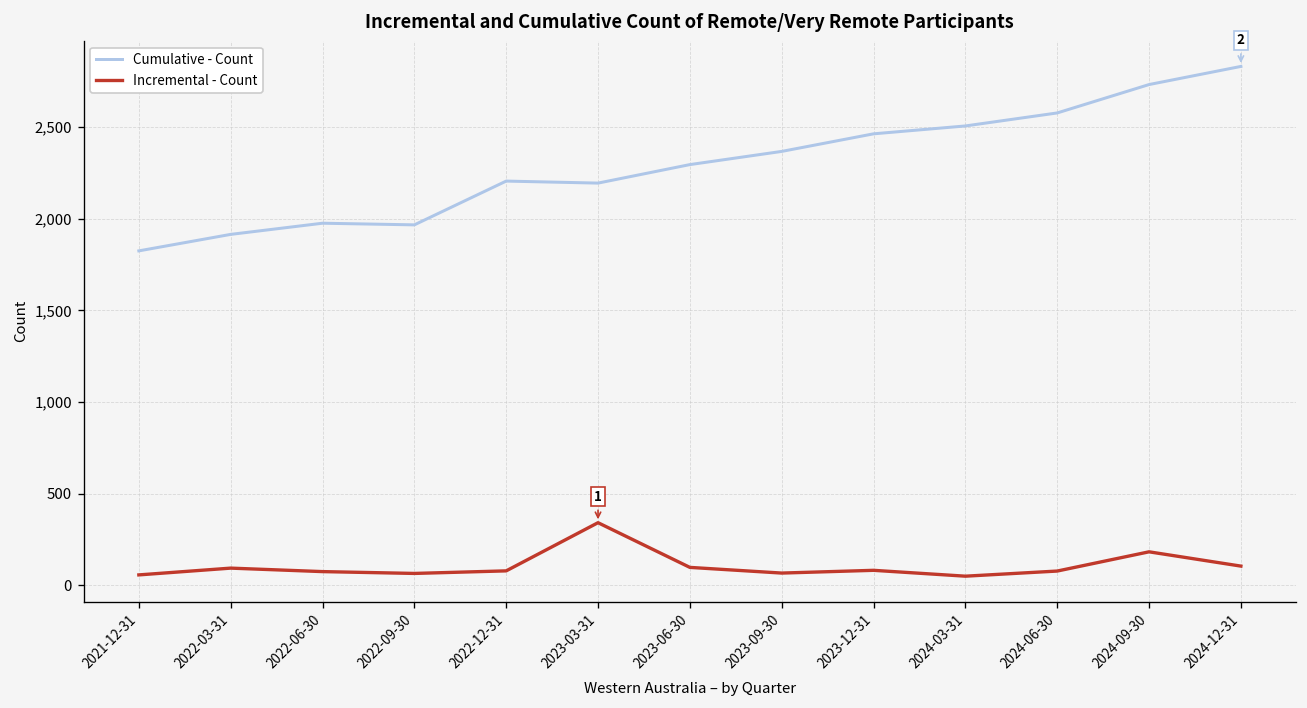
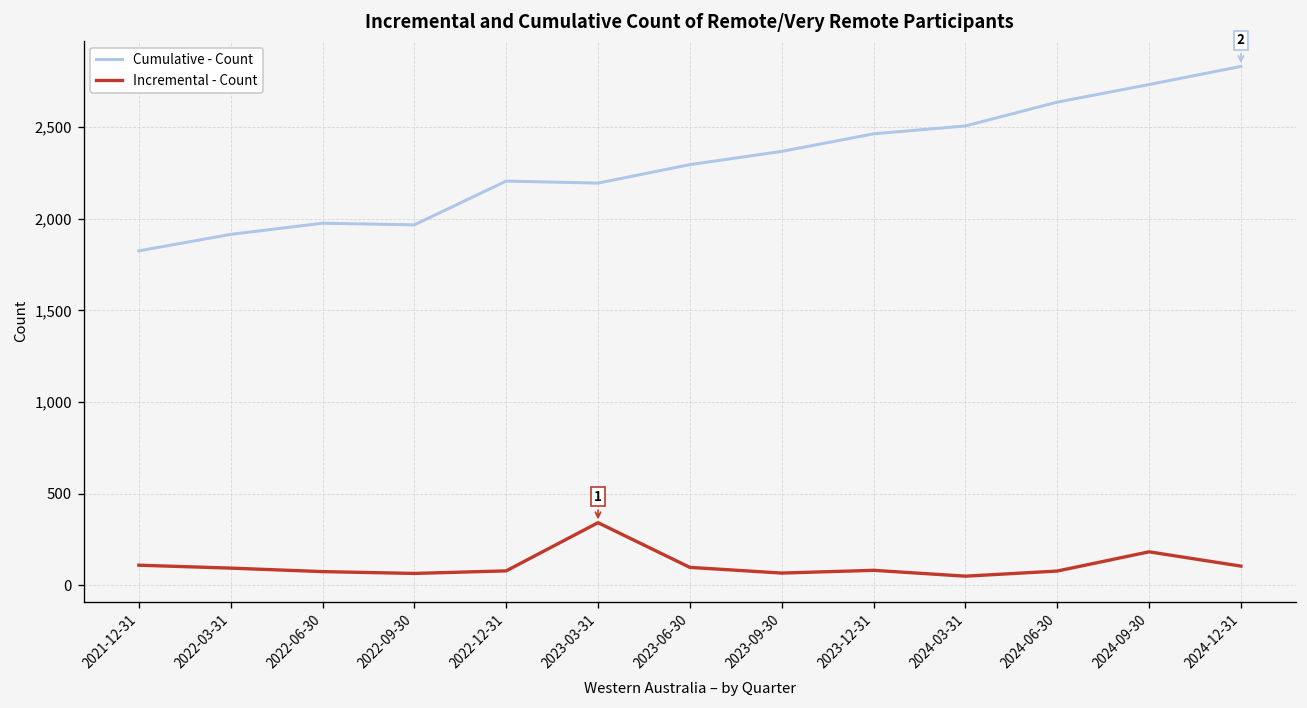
Incremental - Count, 2021-12-31: 60 -> 110
Cumulative - Count, 2024-06-30: 2,580 -> 2,640
